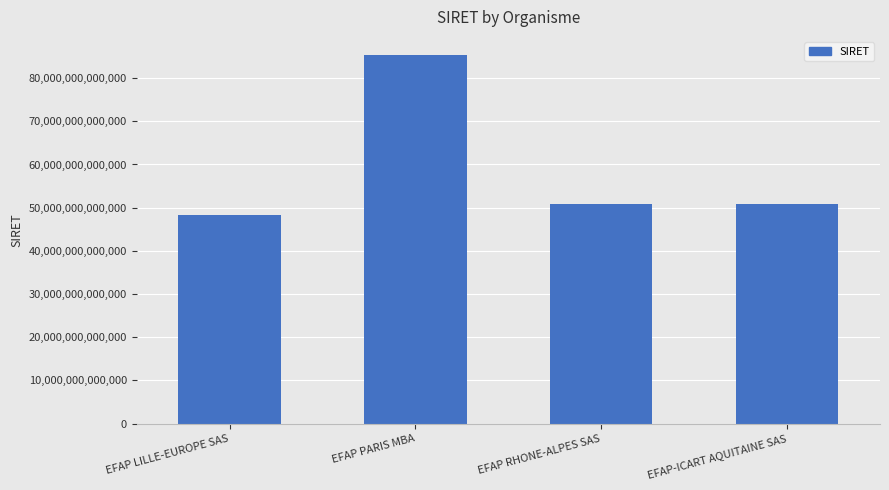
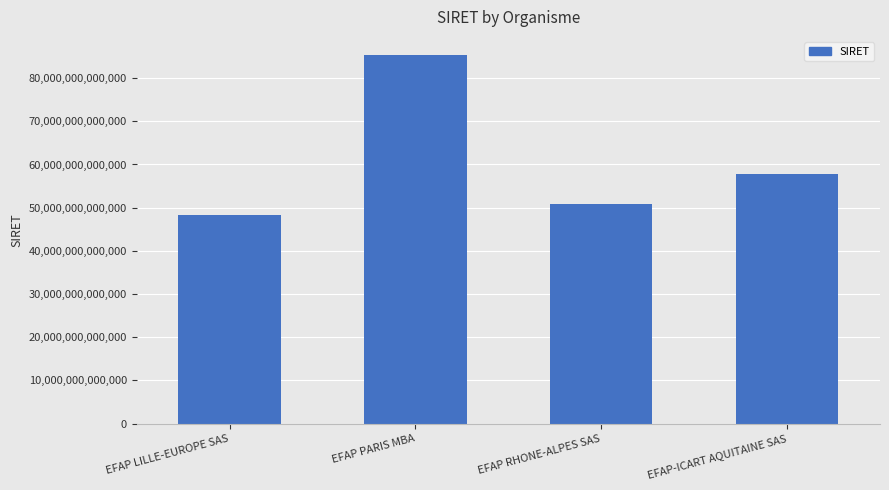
EFAP-ICART AQUITAINE SAS: 51,000,000,000,000 -> 58,000,000,000,000
